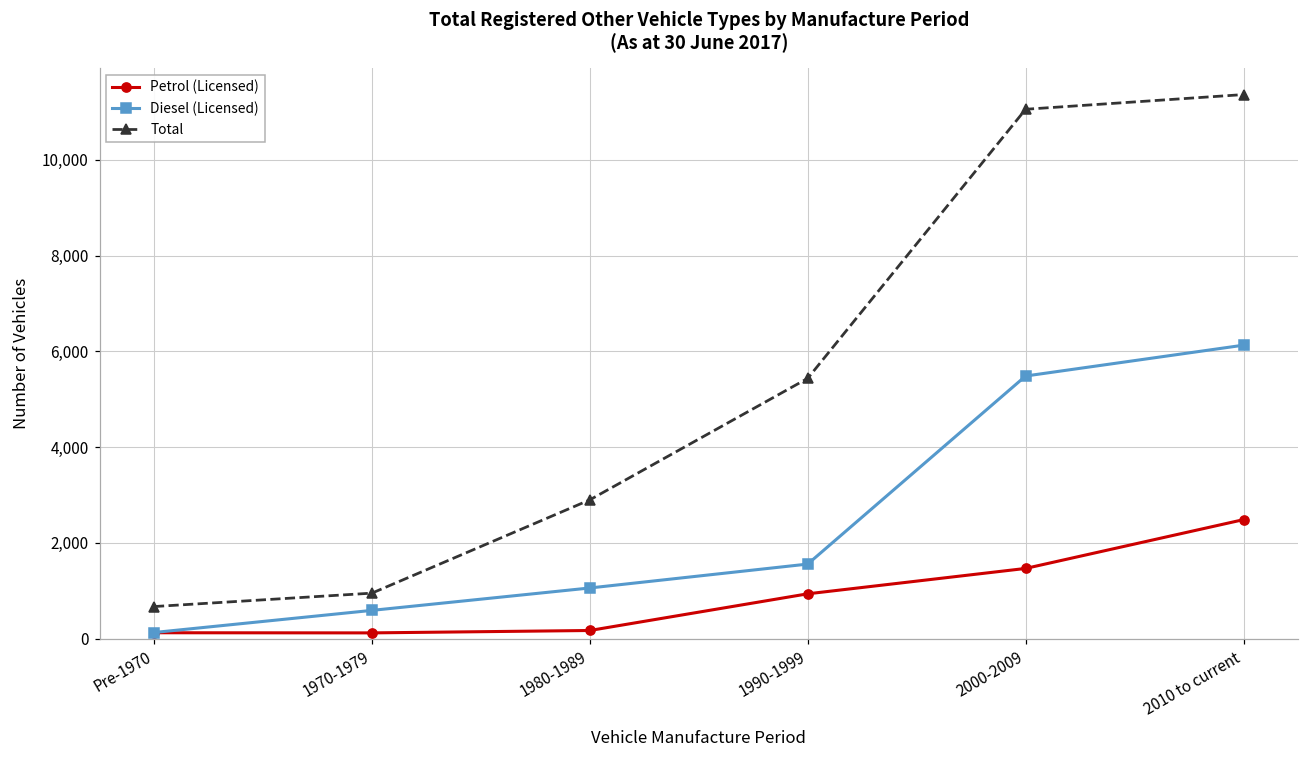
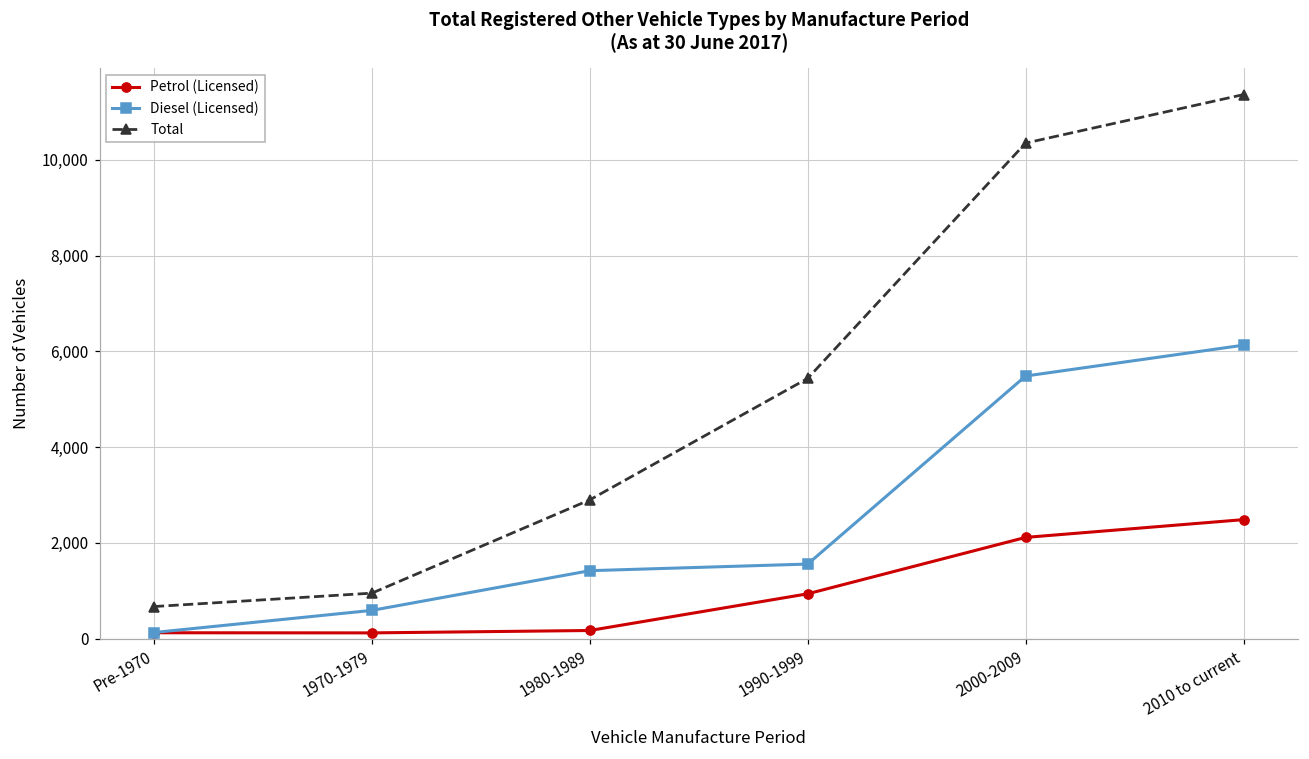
Diesel (Licensed), 1980-1989: 1,100 -> 1,400
Petrol (Licensed), 2000-2009: 1,500 -> 2,100
Total, 2000-2009: 11,100 -> 10,400
